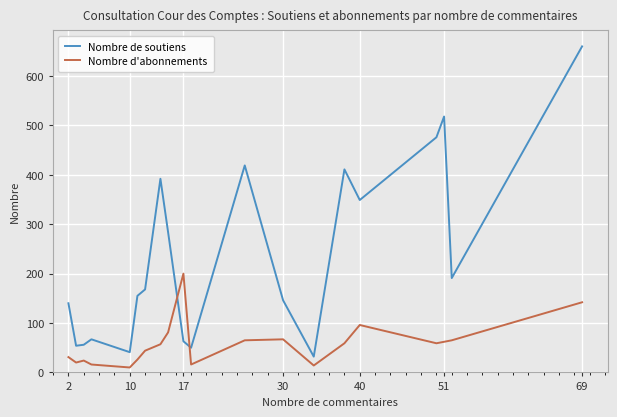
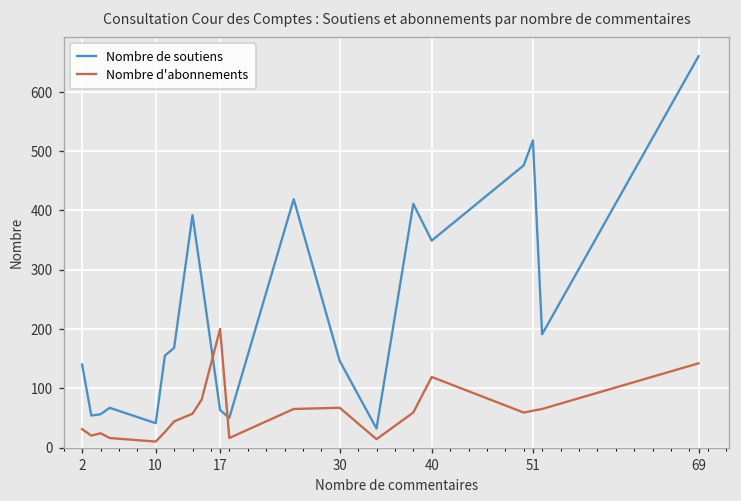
Nombre d'abonnements, 40: 100 -> 120
